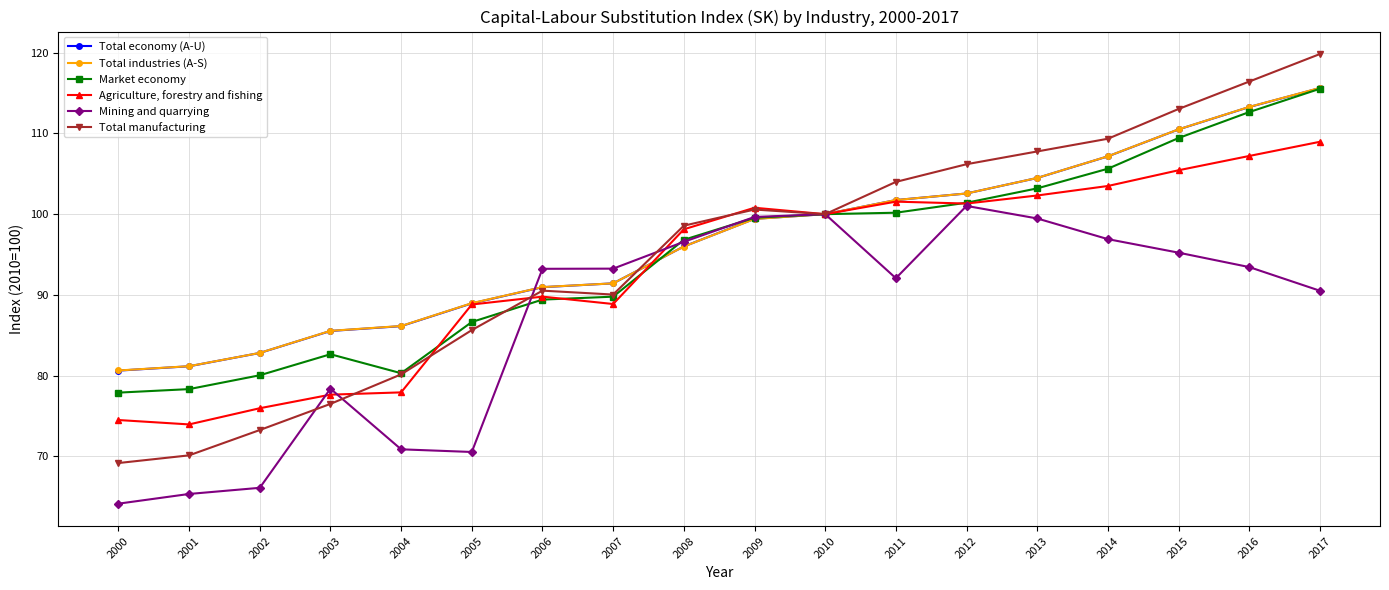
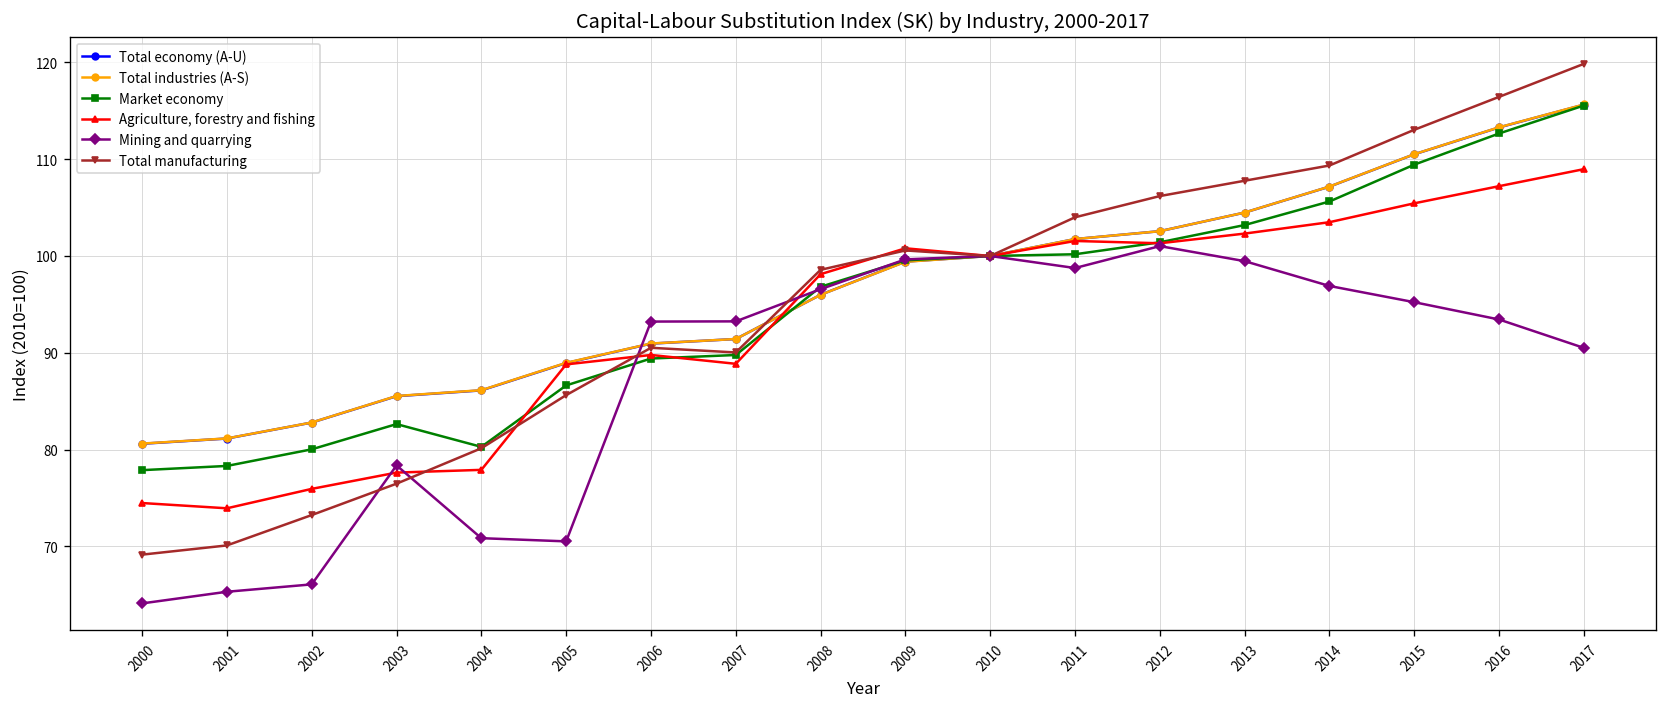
Mining and quarrying, 2011: 92 -> 99
